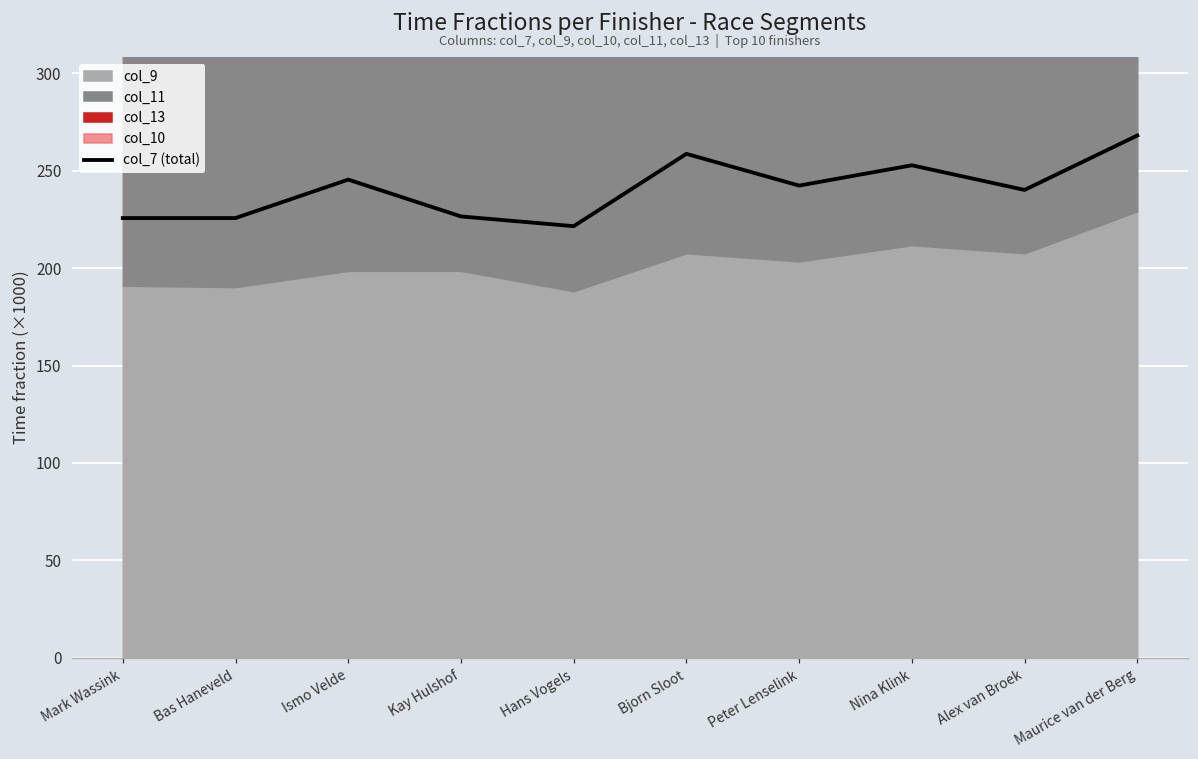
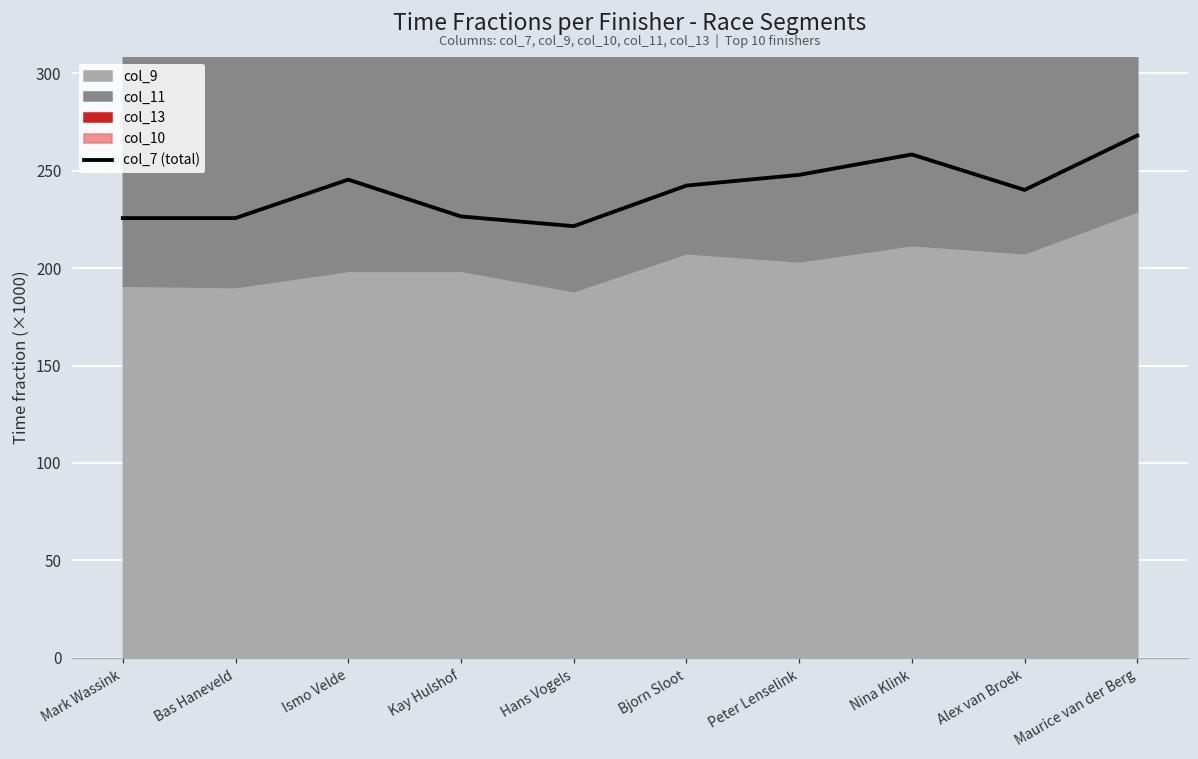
col_7 (total), Bjorn Sloot: 259 -> 242
col_7 (total), Peter Lenselink: 242 -> 248
col_7 (total), Nina Klink: 253 -> 258
